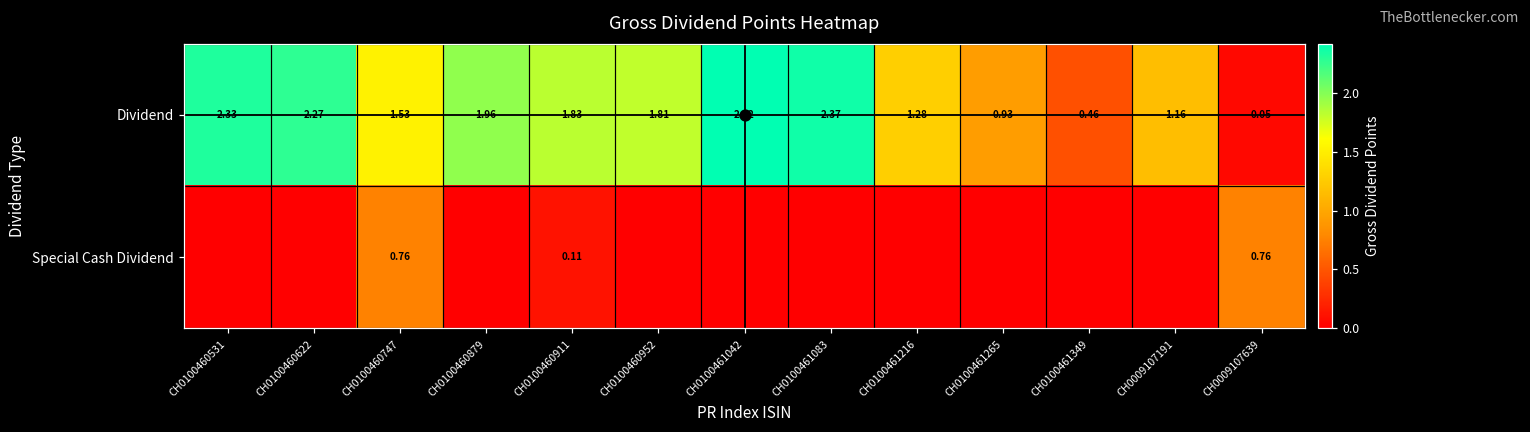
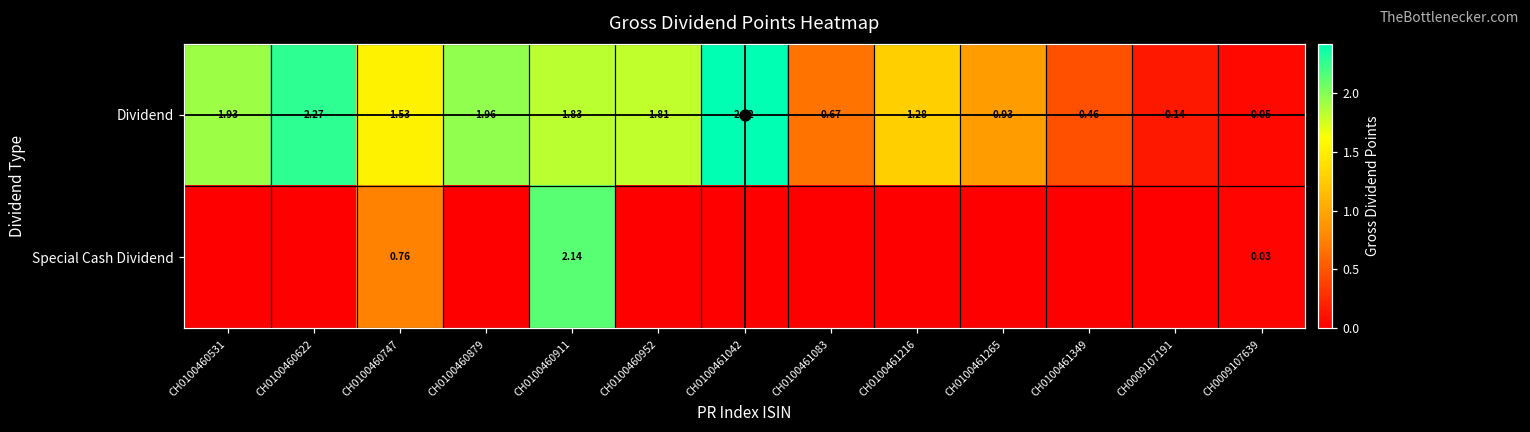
Dividend, CH0100460531: 2.33 -> 1.93
Dividend, CH0100461083: 2.37 -> 0.67
Dividend, CH0009107191: 1.16 -> 0.14
Special Cash Dividend, CH0100460911: 0.11 -> 2.14
Special Cash Dividend, CH0009107639: 0.76 -> 0.03
